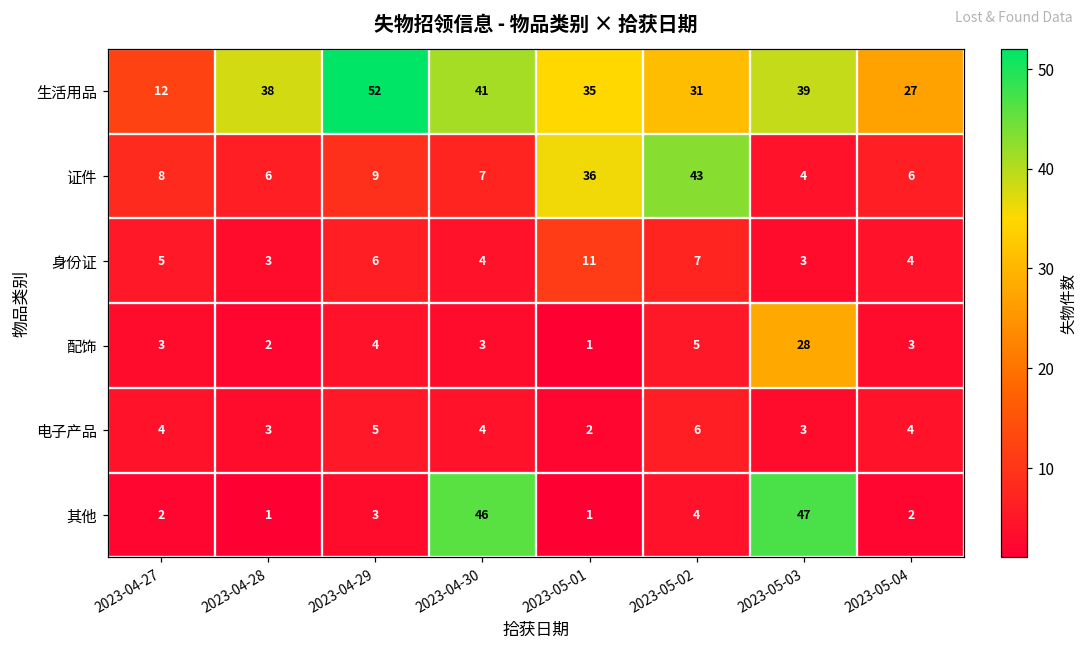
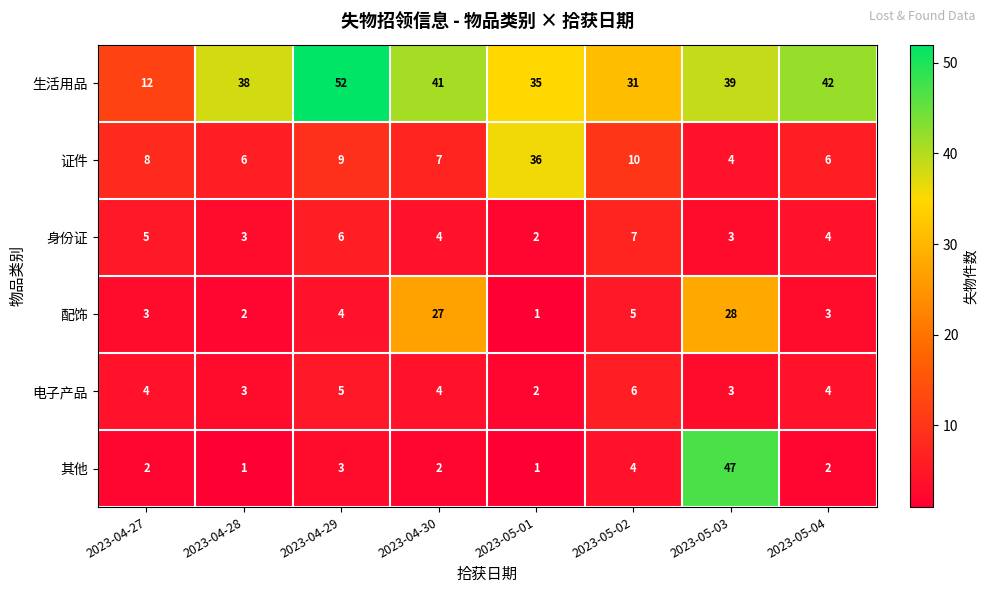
生活用品, 2023-05-04: 27 -> 42
证件, 2023-05-02: 43 -> 10
身份证, 2023-05-01: 11 -> 2
配饰, 2023-04-30: 3 -> 27
其他, 2023-04-30: 46 -> 2
